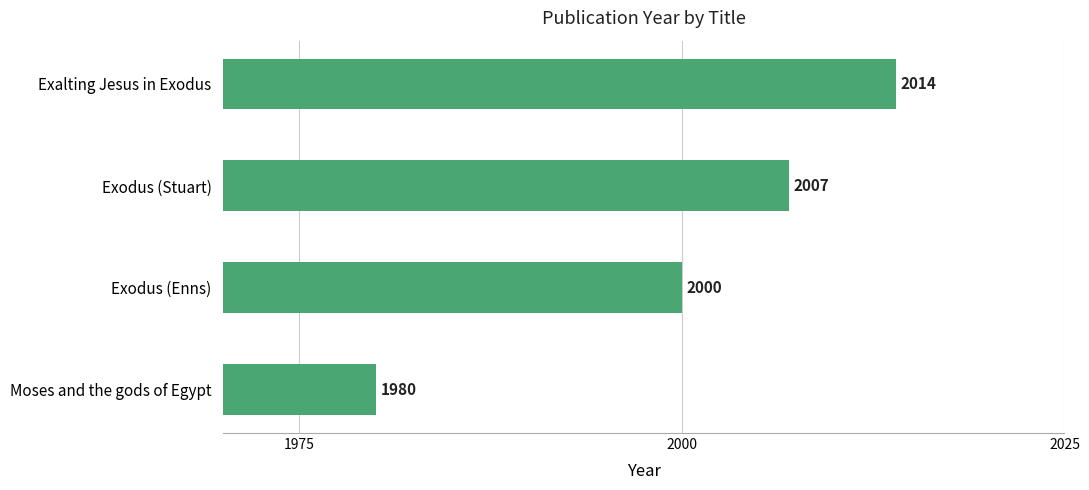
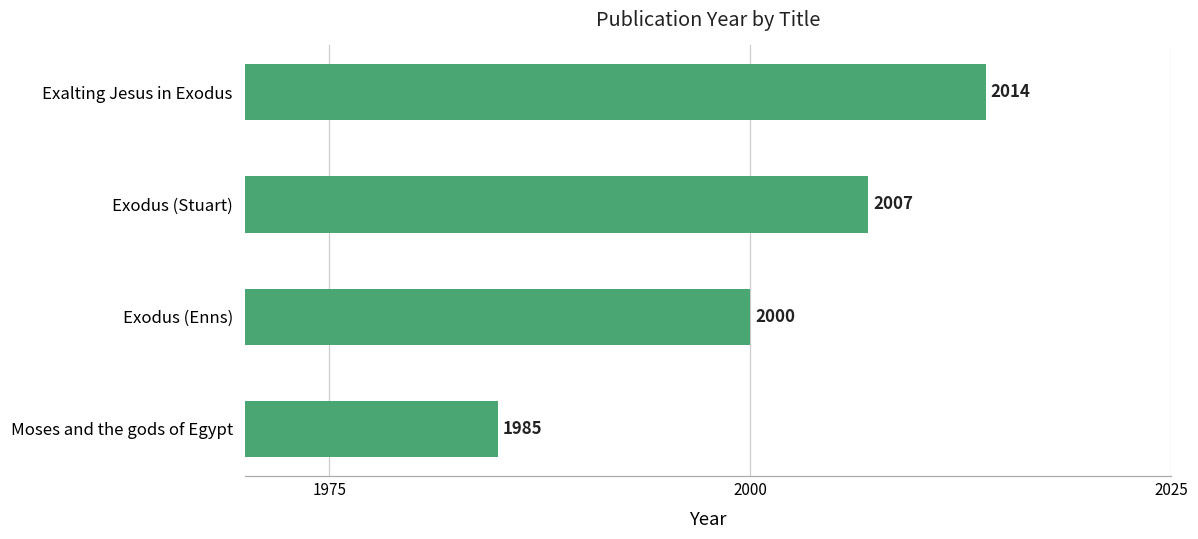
Moses and the gods of Egypt: 1980 -> 1985
